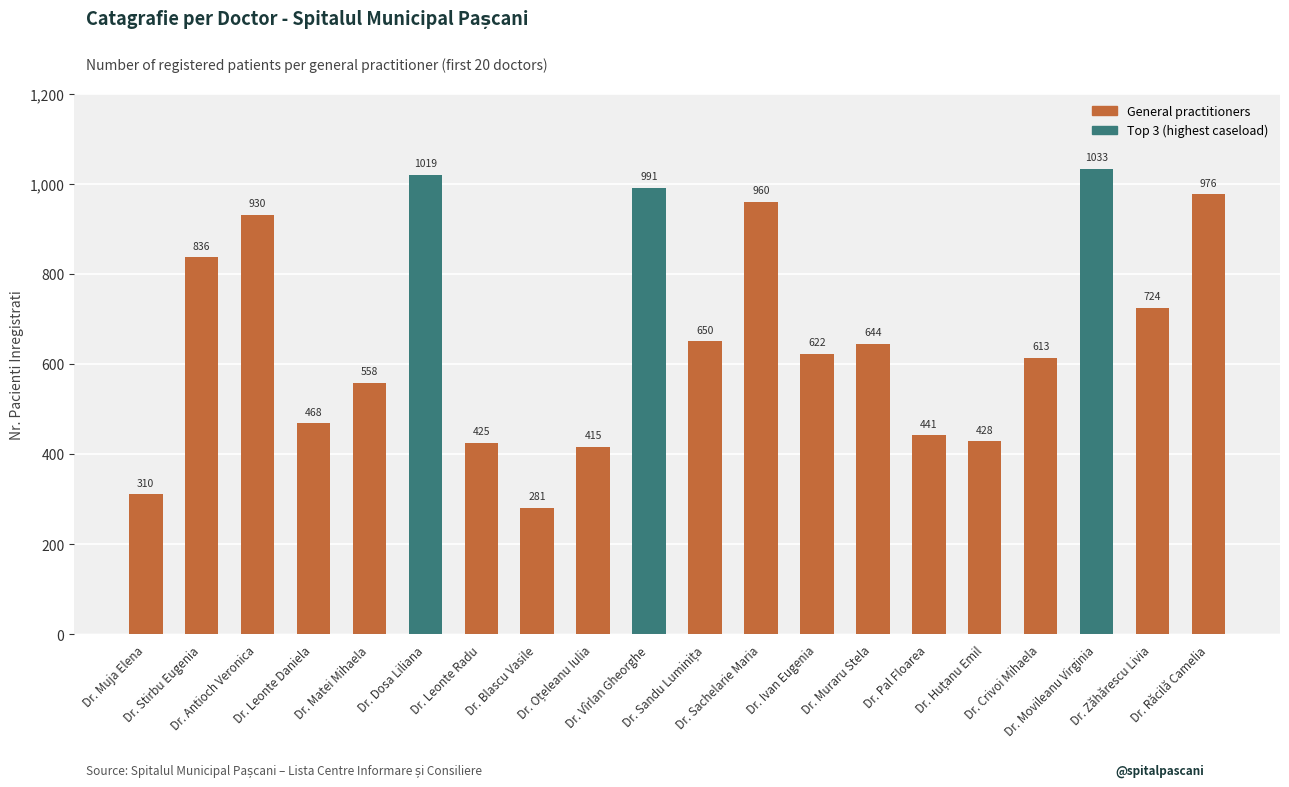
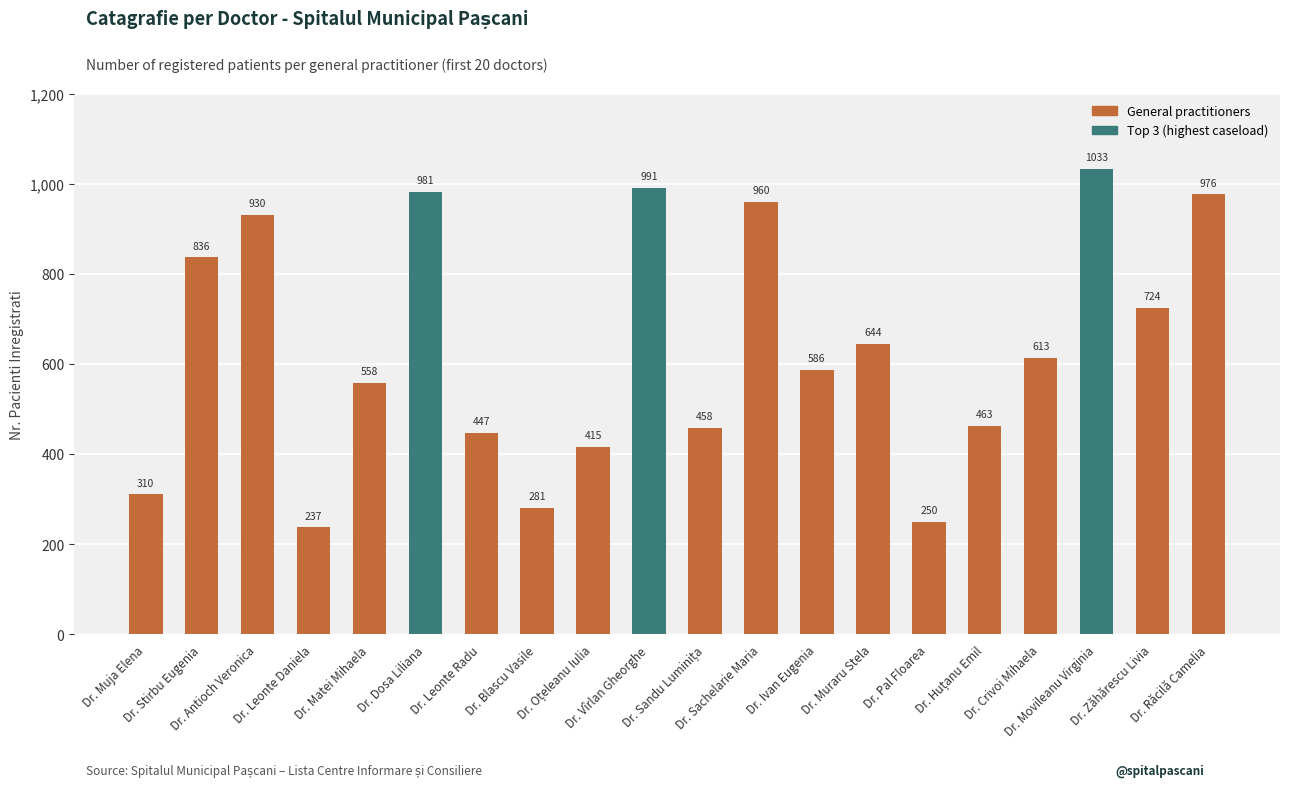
Dr. Leonte Daniela: 468 -> 237
Dr. Dosa Liliana: 1019 -> 981
Dr. Leonte Radu: 425 -> 447
Dr. Sandu Luminița: 650 -> 458
Dr. Ivan Eugenia: 622 -> 586
Dr. Pal Floarea: 441 -> 250
Dr. Huțanu Emil: 428 -> 463
